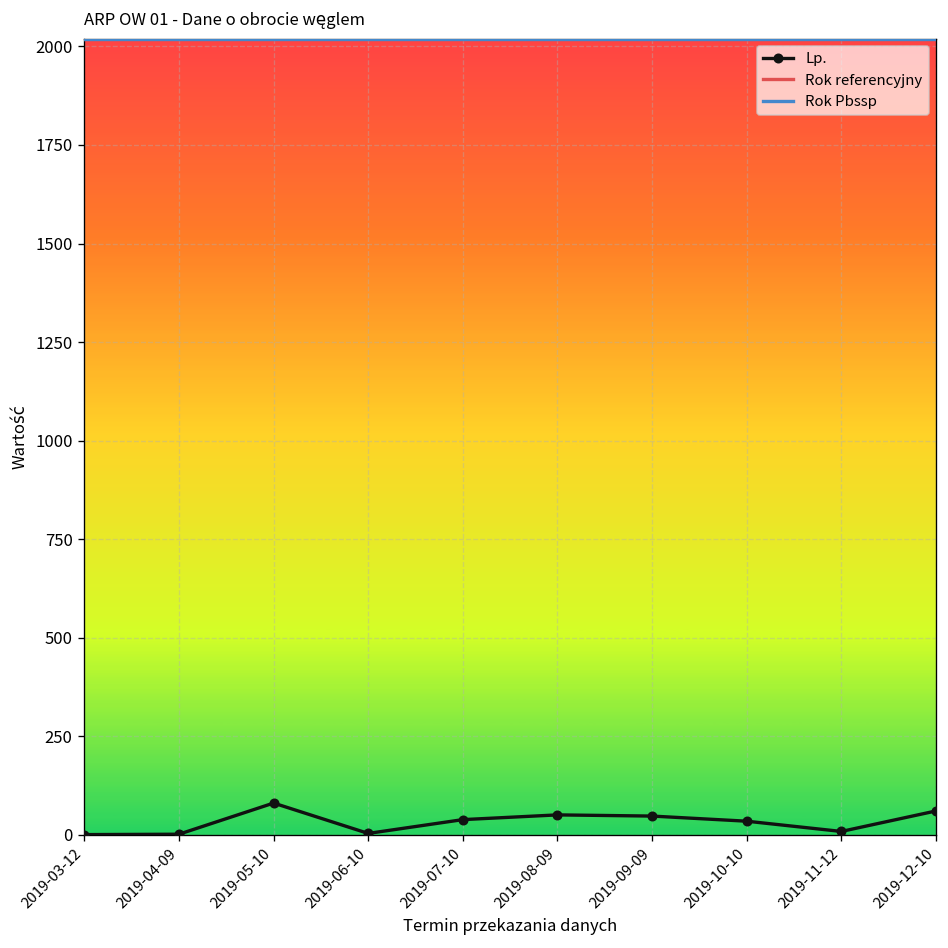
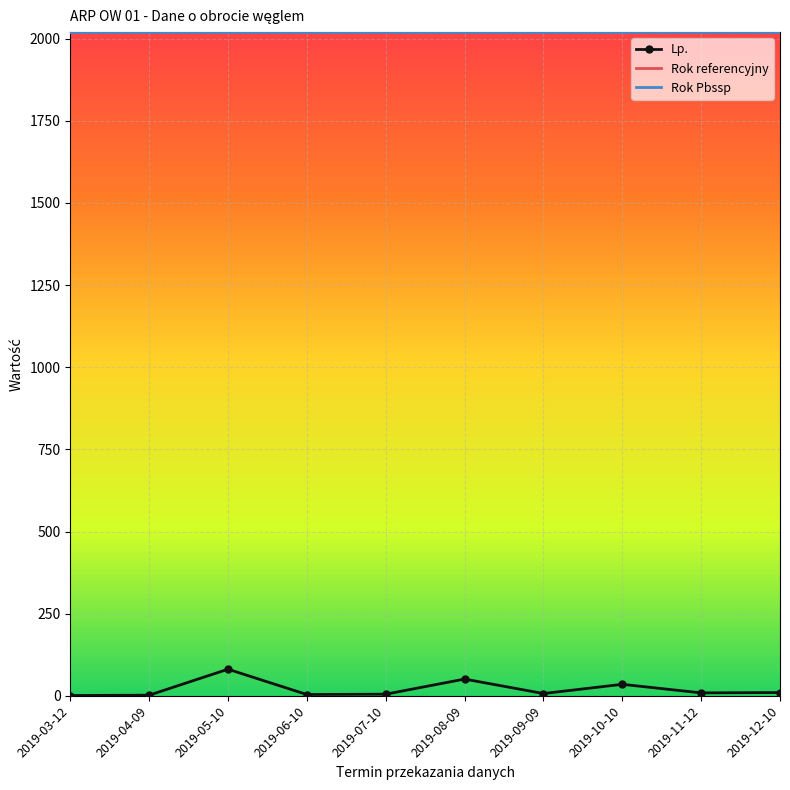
Lp., 2019-07-10: 40 -> 10
Lp., 2019-09-09: 50 -> 10
Lp., 2019-12-10: 60 -> 10
